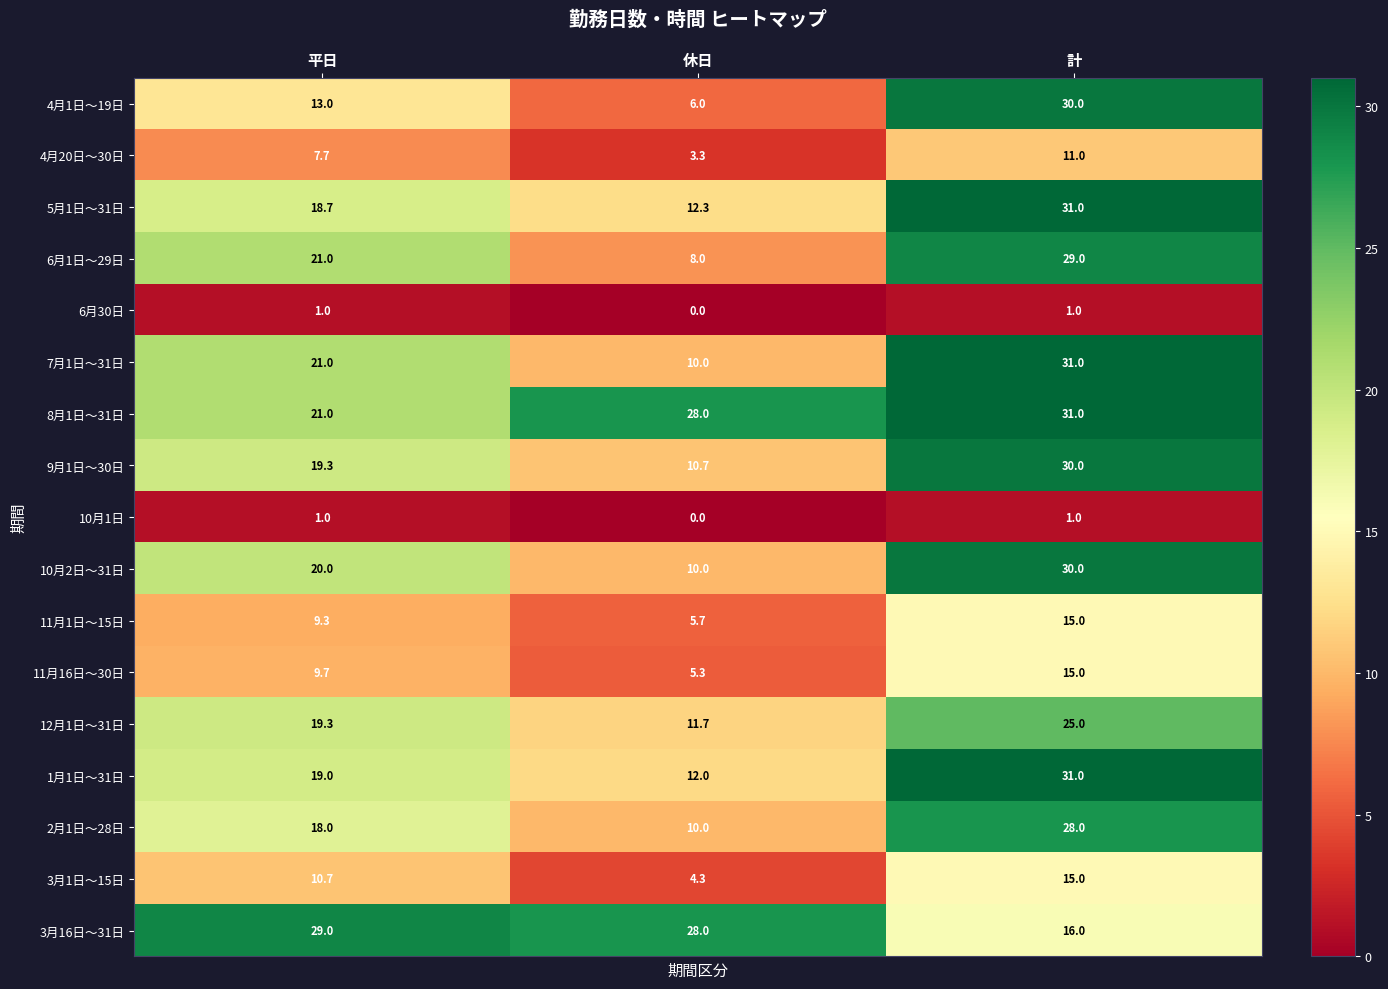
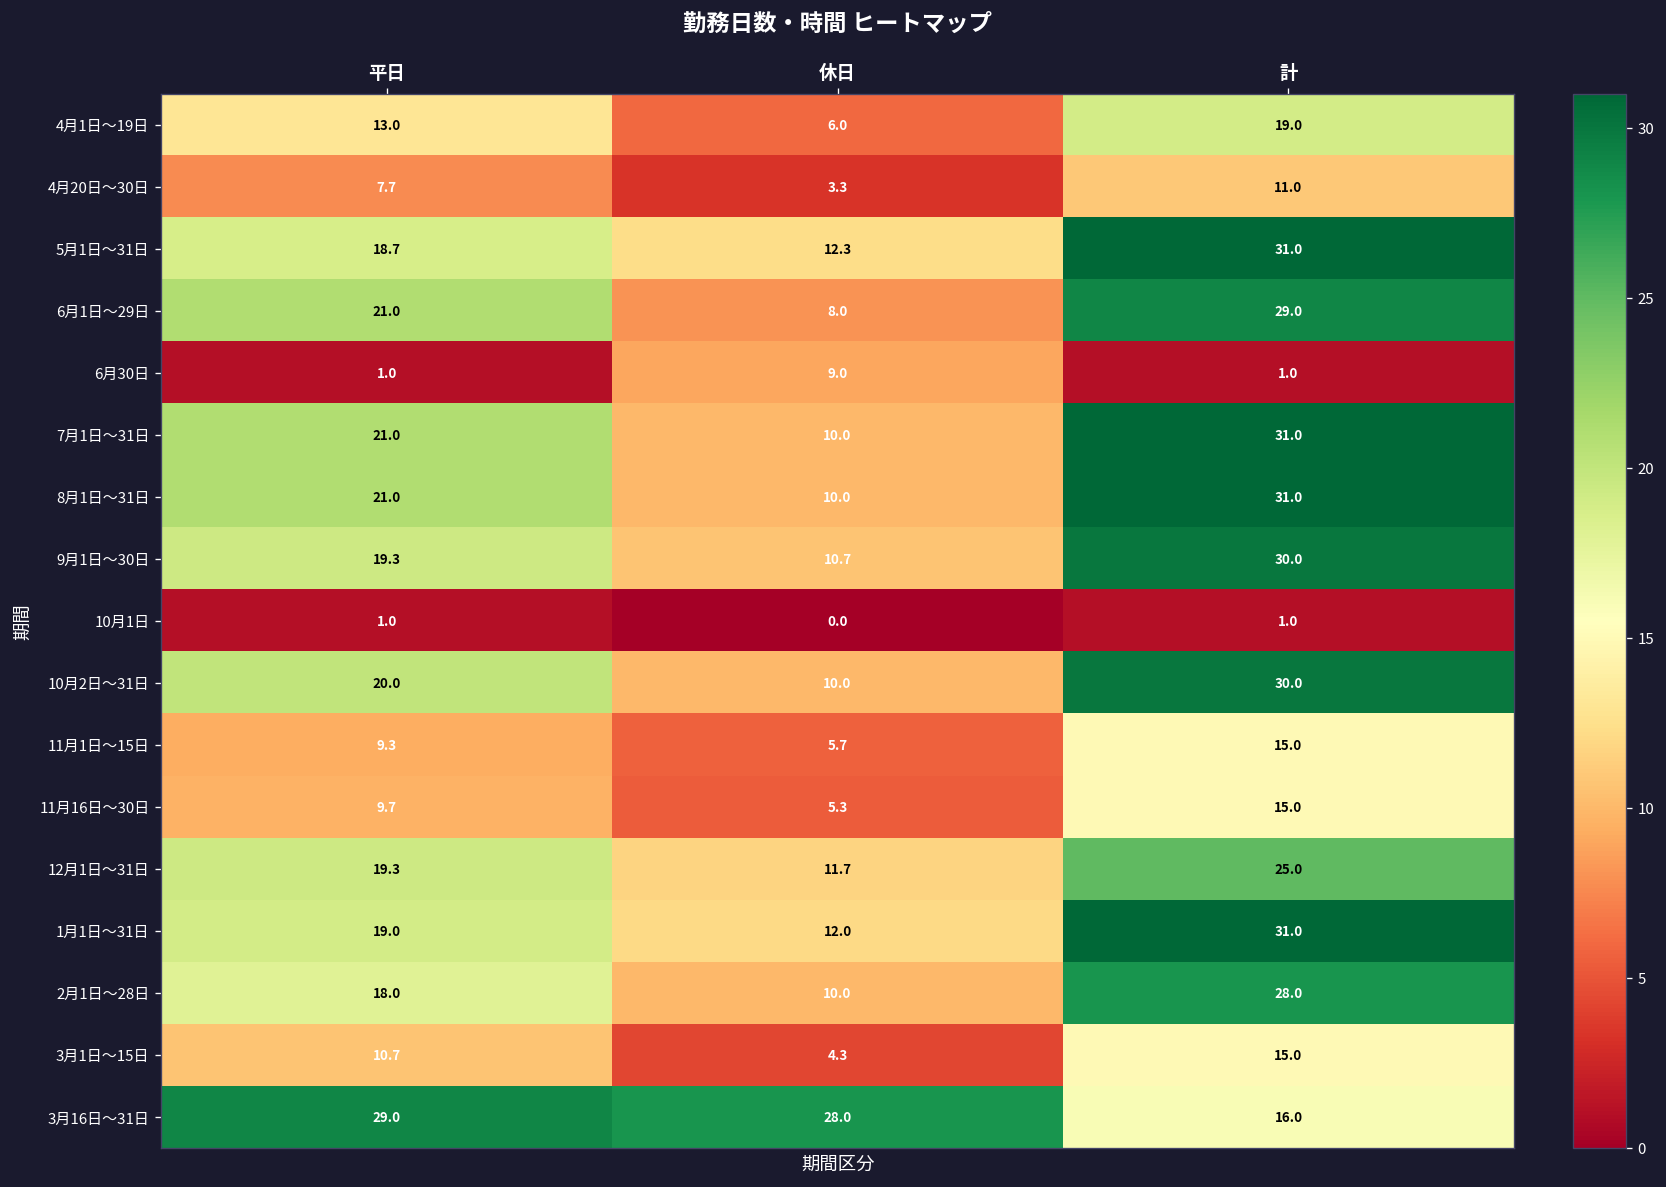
4月1日～19日, 計: 30.0 -> 19.0
6月30日, 休日: 0.0 -> 9.0
8月1日～31日, 休日: 28.0 -> 10.0
